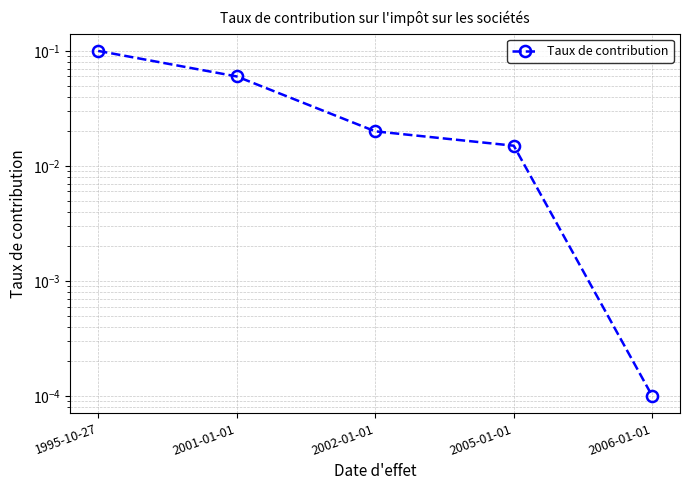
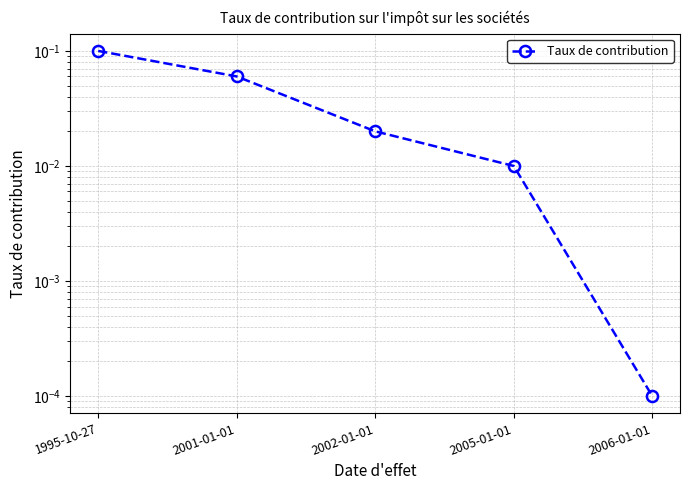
2005-01-01: 0.015 -> 0.010
